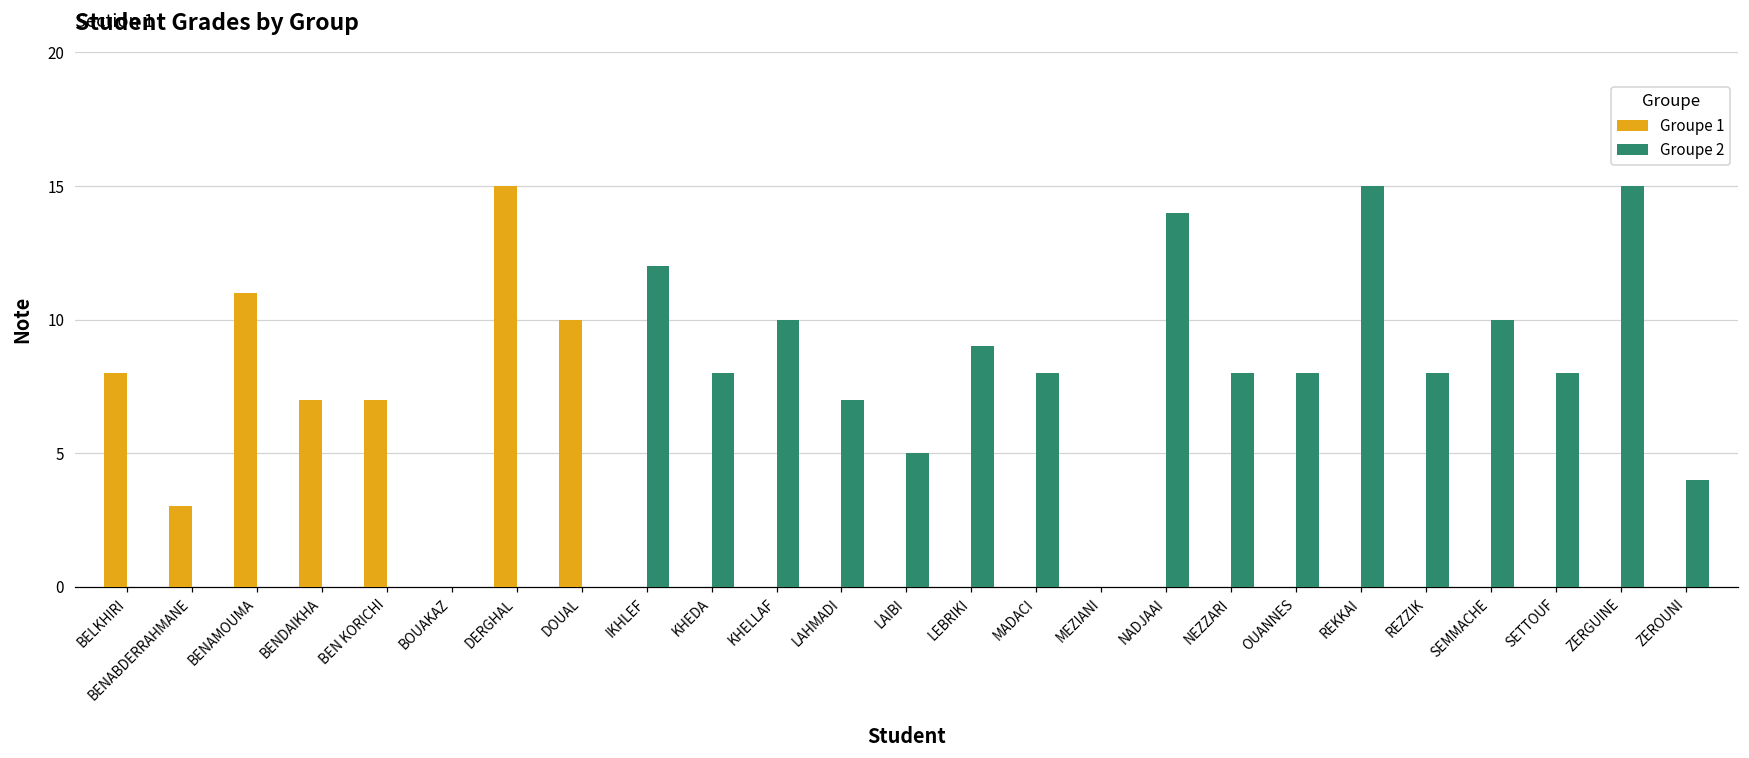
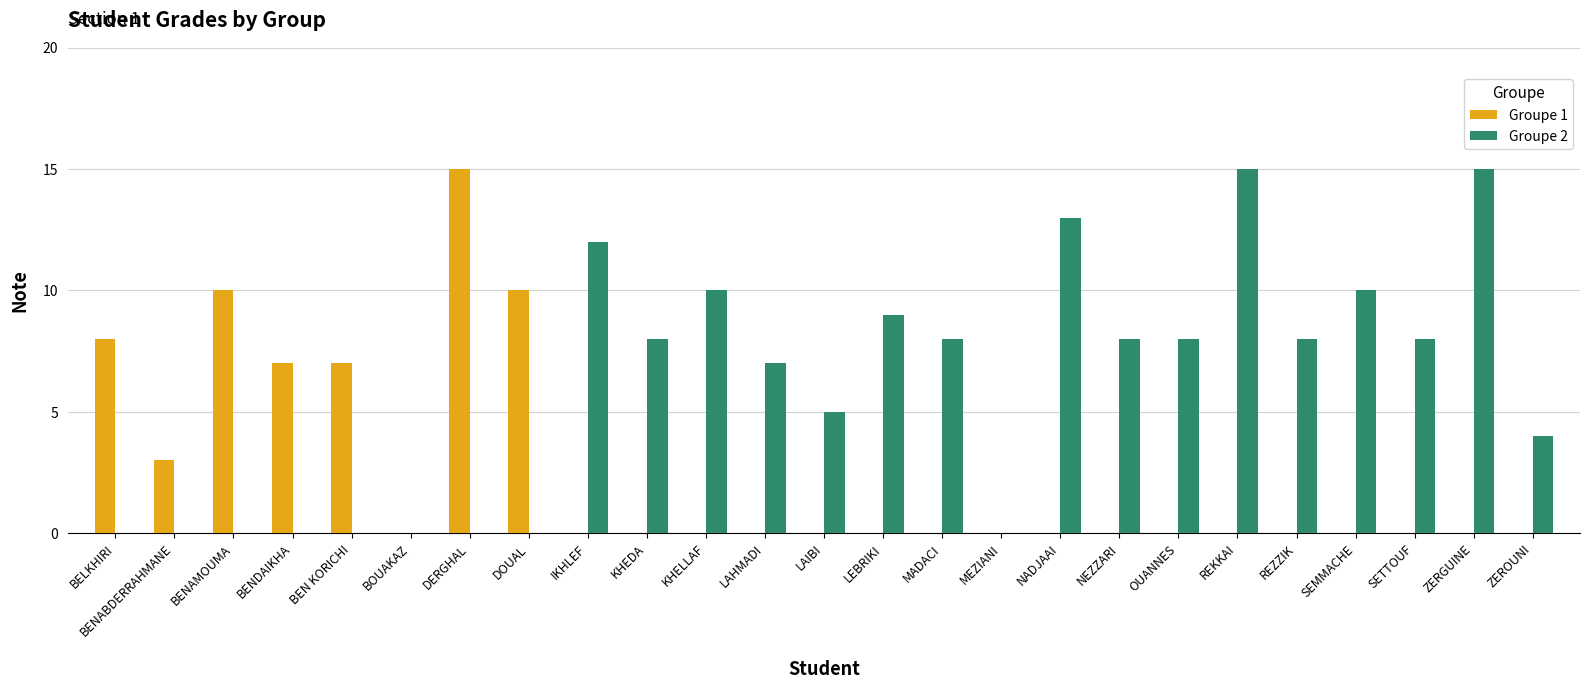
Groupe 1, BENAMOUMA: 11 -> 10
Groupe 2, NADJAAI: 14 -> 13
